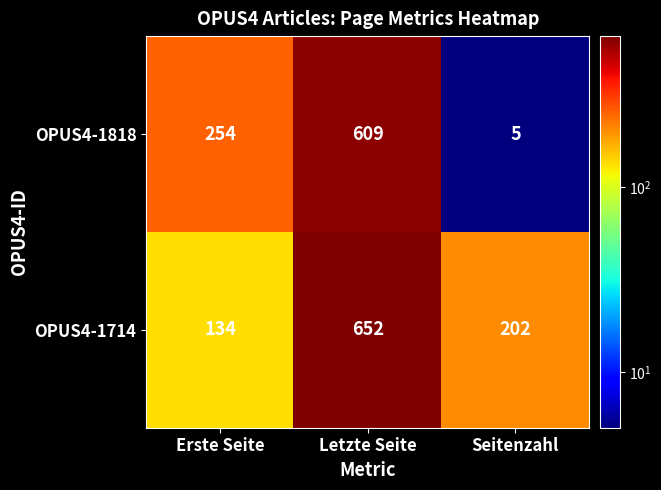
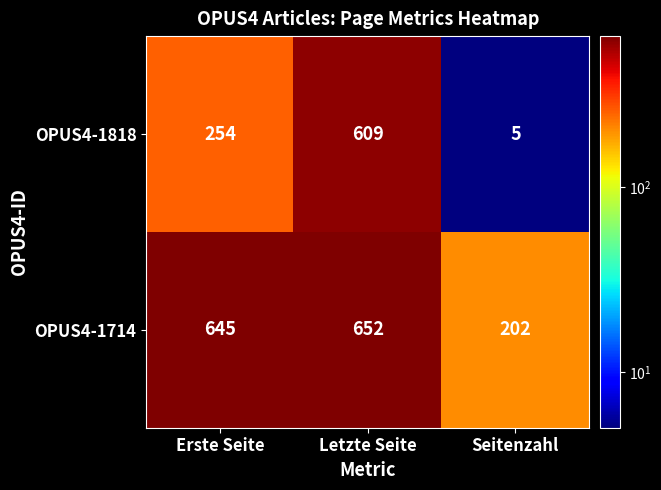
OPUS4-1714, Erste Seite: 134 -> 645
